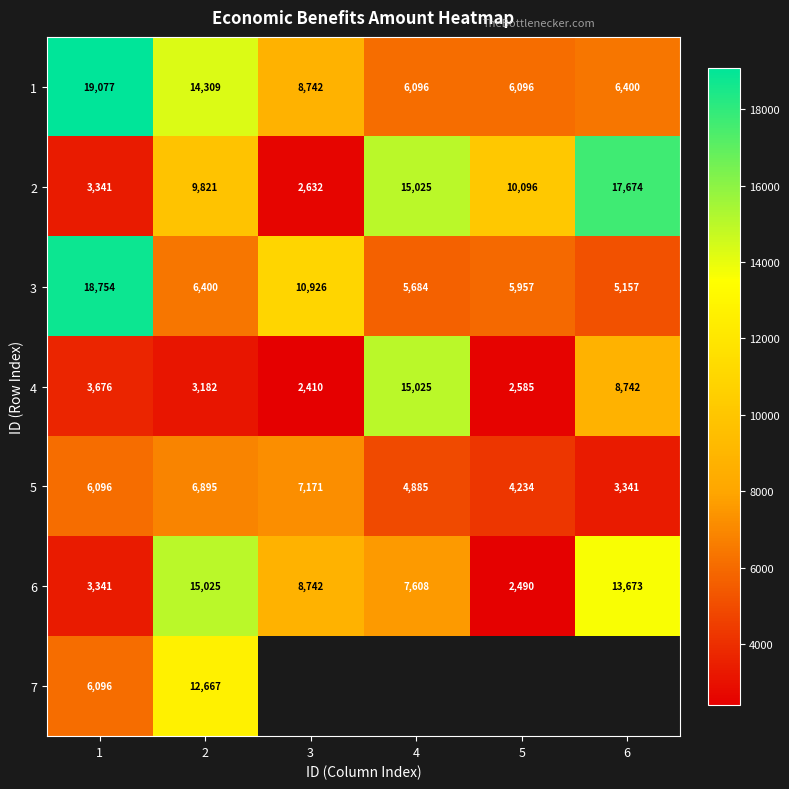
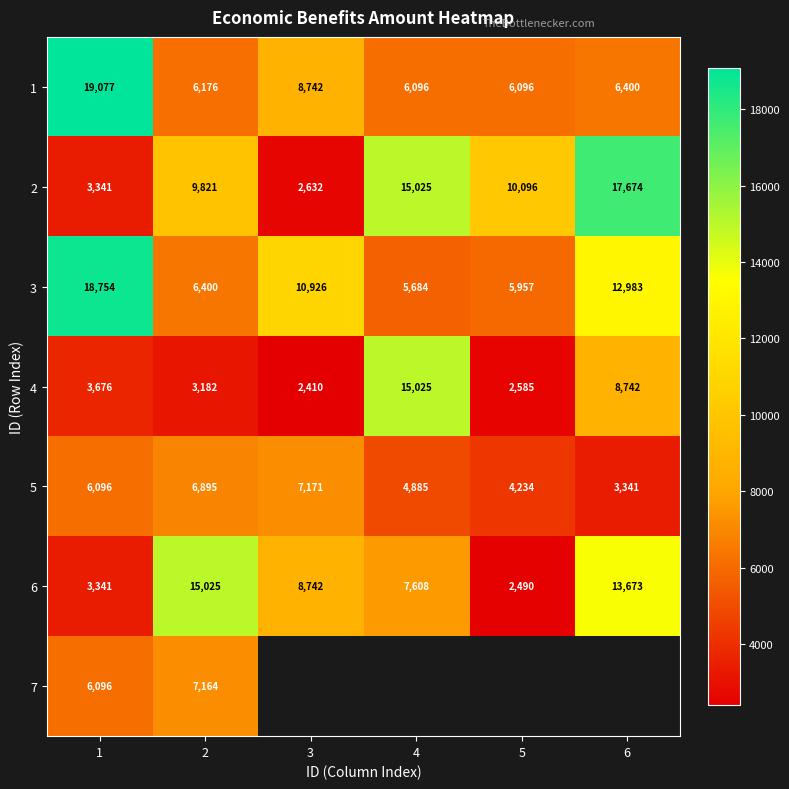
1, 2: 14,309 -> 6,176
3, 6: 5,157 -> 12,983
7, 2: 12,667 -> 7,164
